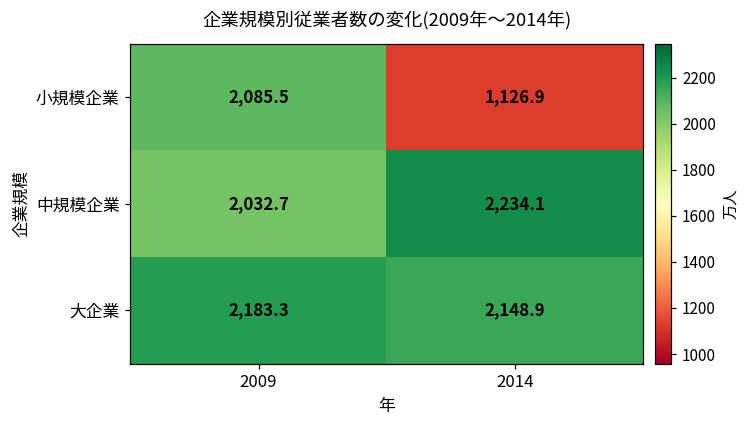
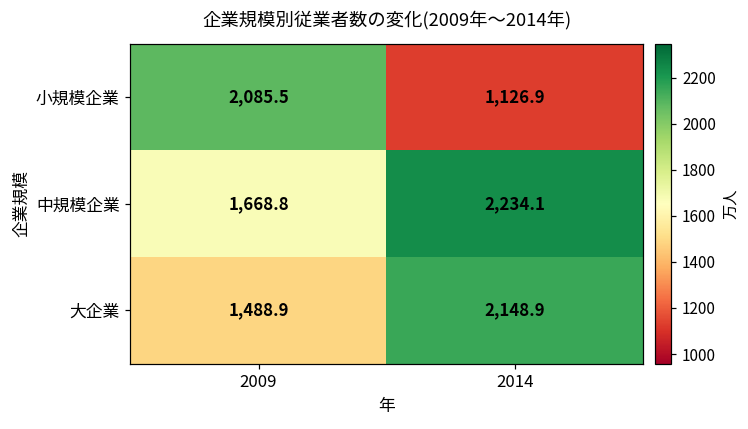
中規模企業, 2009: 2,032.7 -> 1,668.8
大企業, 2009: 2,183.3 -> 1,488.9
